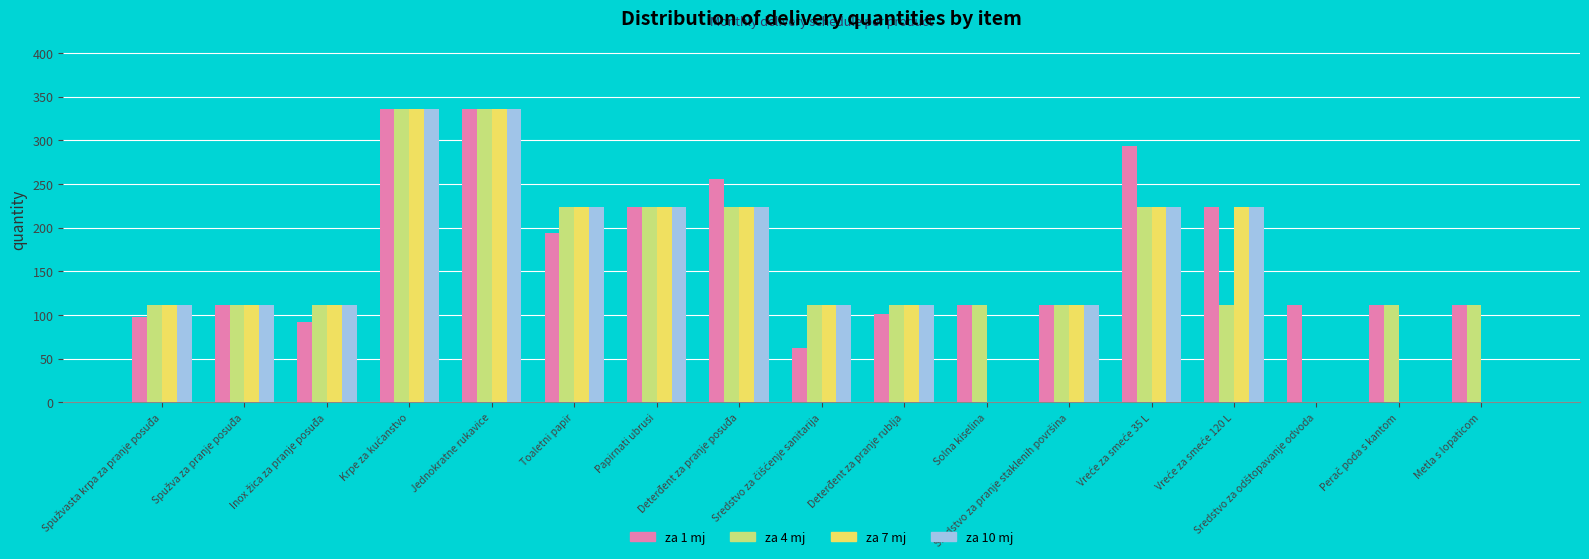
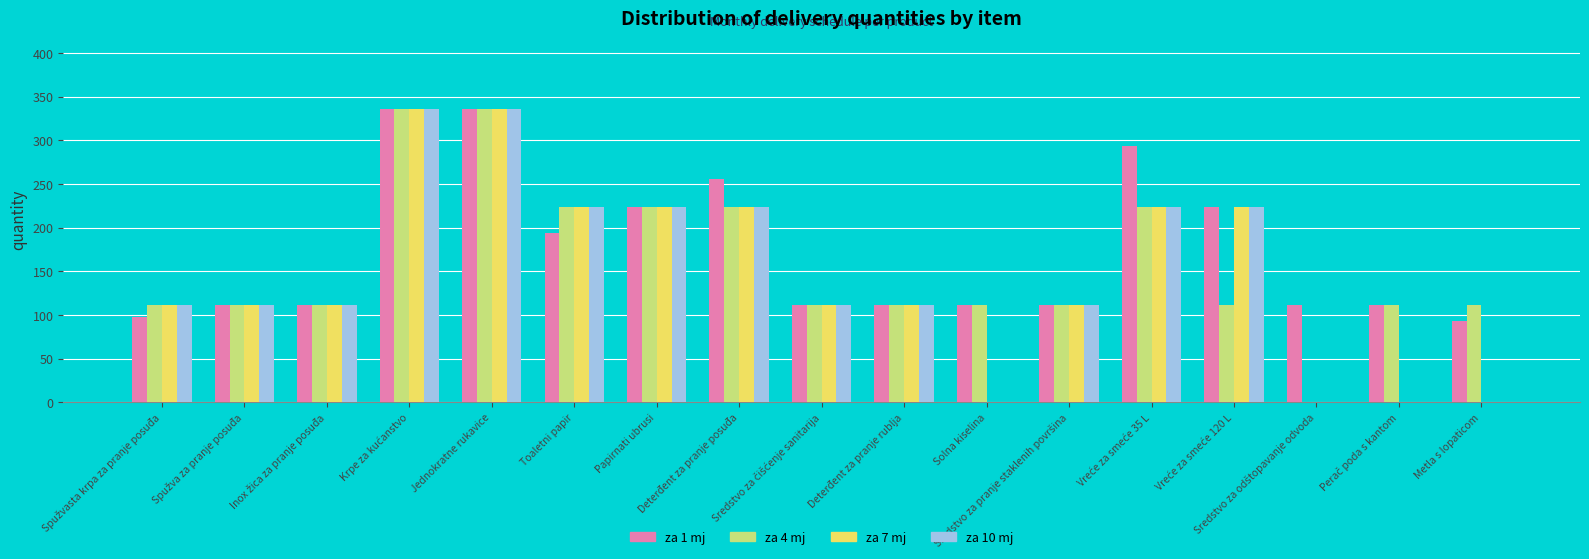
za 1 mj, Inox žica za pranje posuđa: 90 -> 110
za 1 mj, Sredstvo za čišćenje sanitarija: 60 -> 110
za 1 mj, Deterđent za pranje rublja: 100 -> 110
za 1 mj, Metla s lopaticom: 110 -> 90
